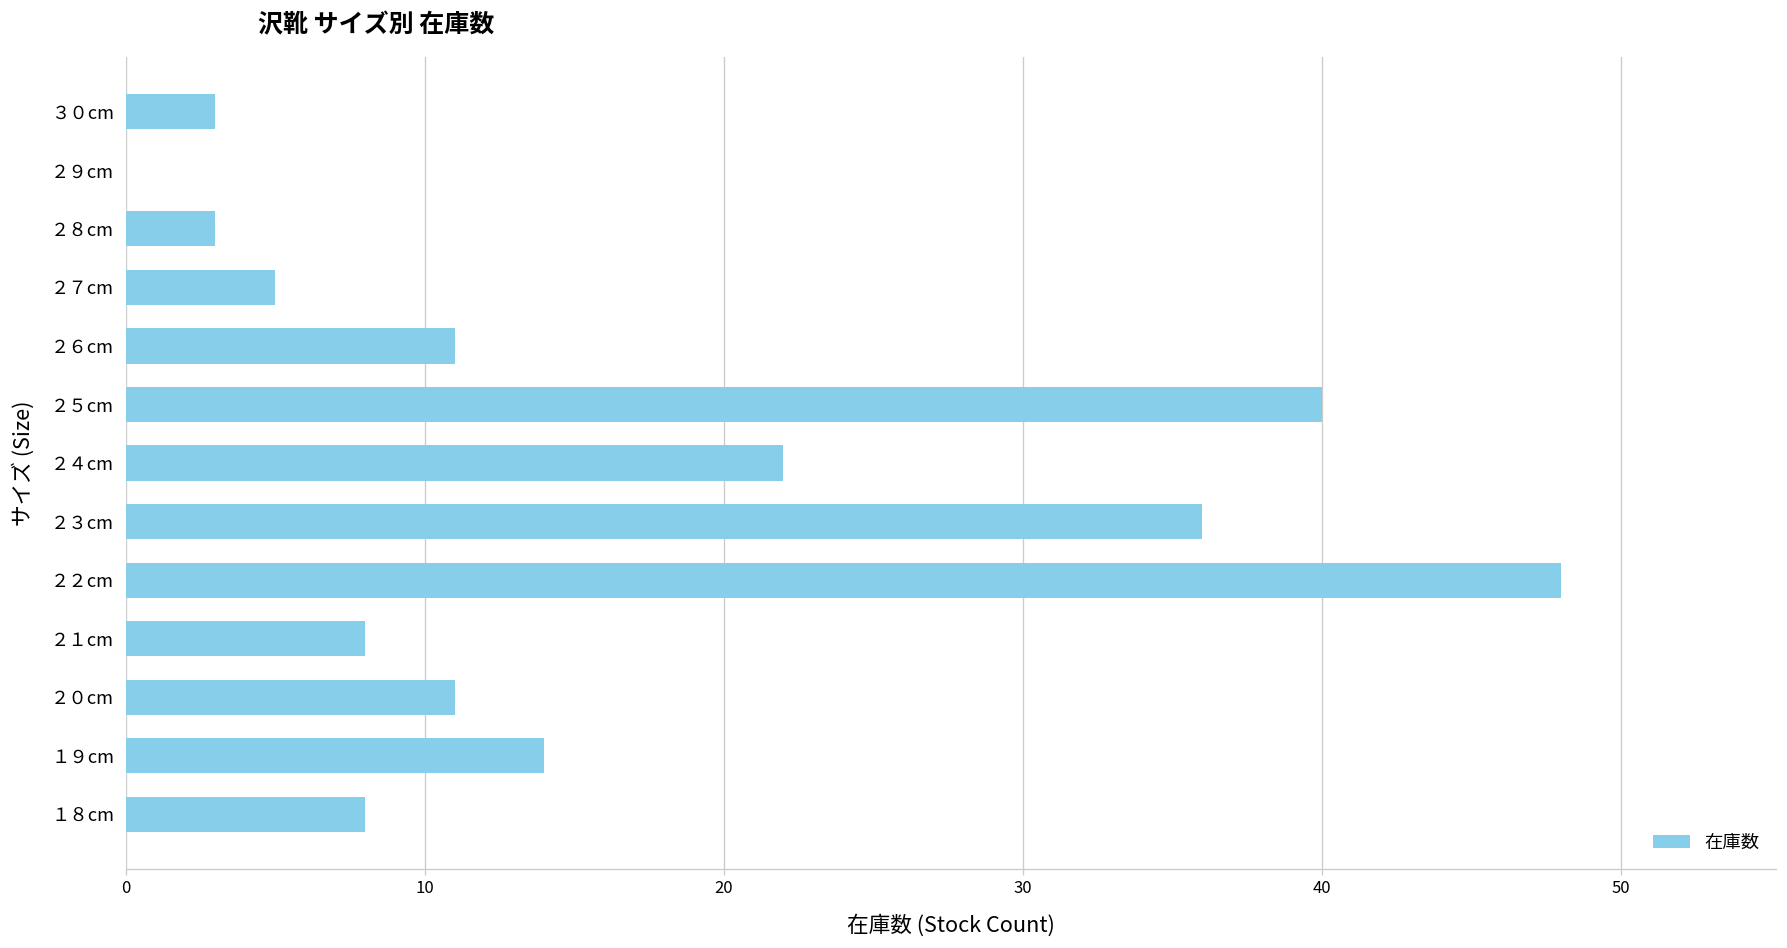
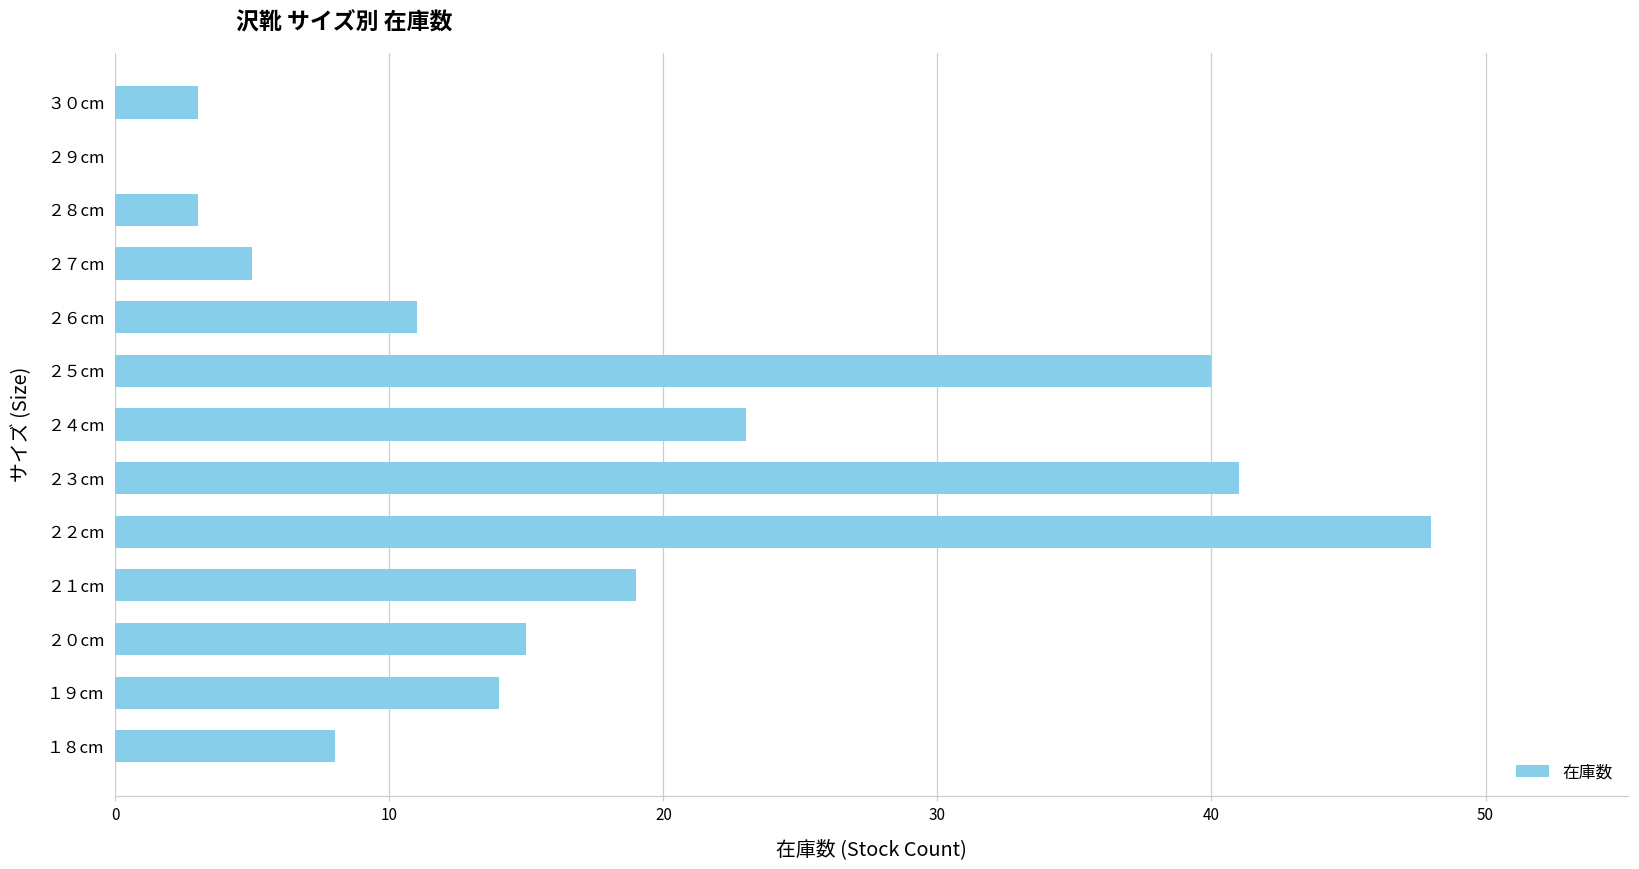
２４cm: 22 -> 23
２３cm: 36 -> 41
２１cm: 8 -> 19
２０cm: 11 -> 15
